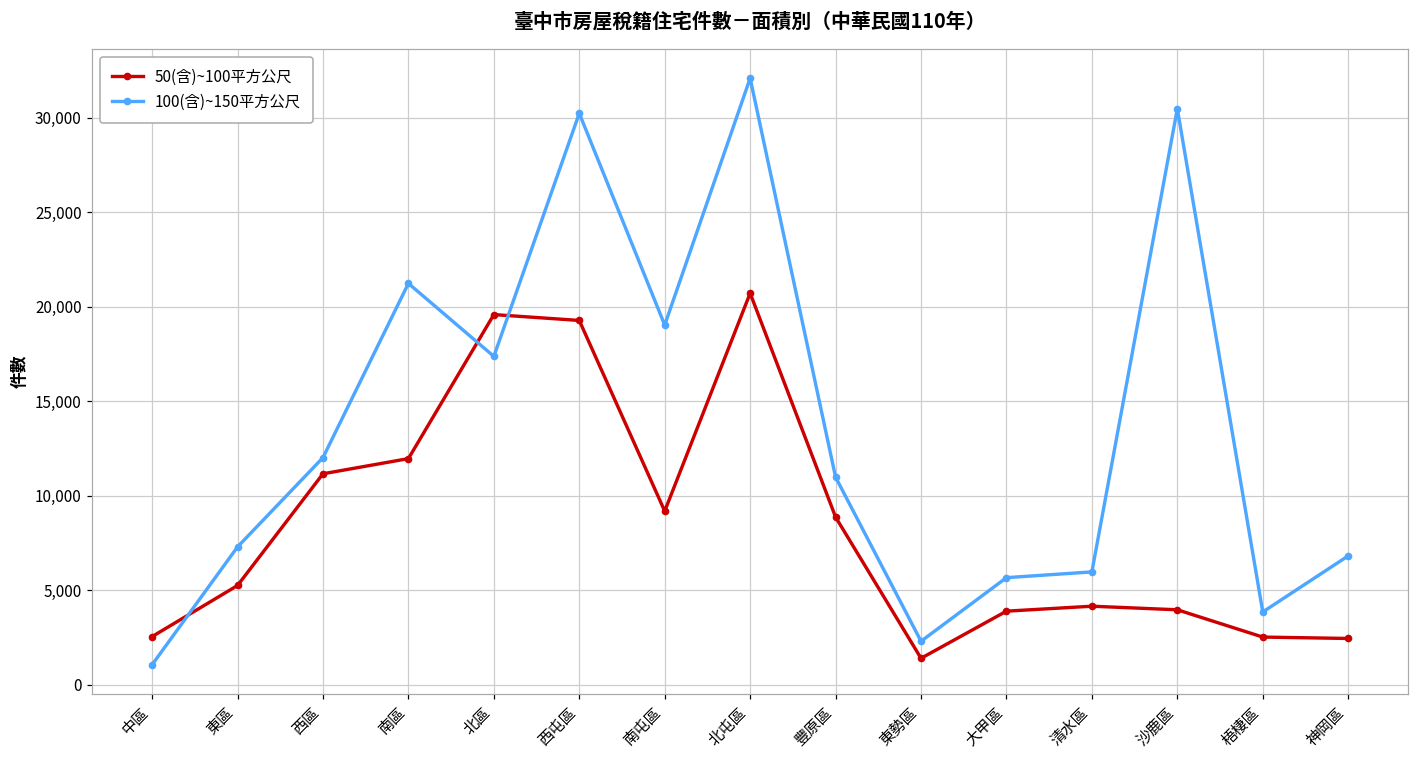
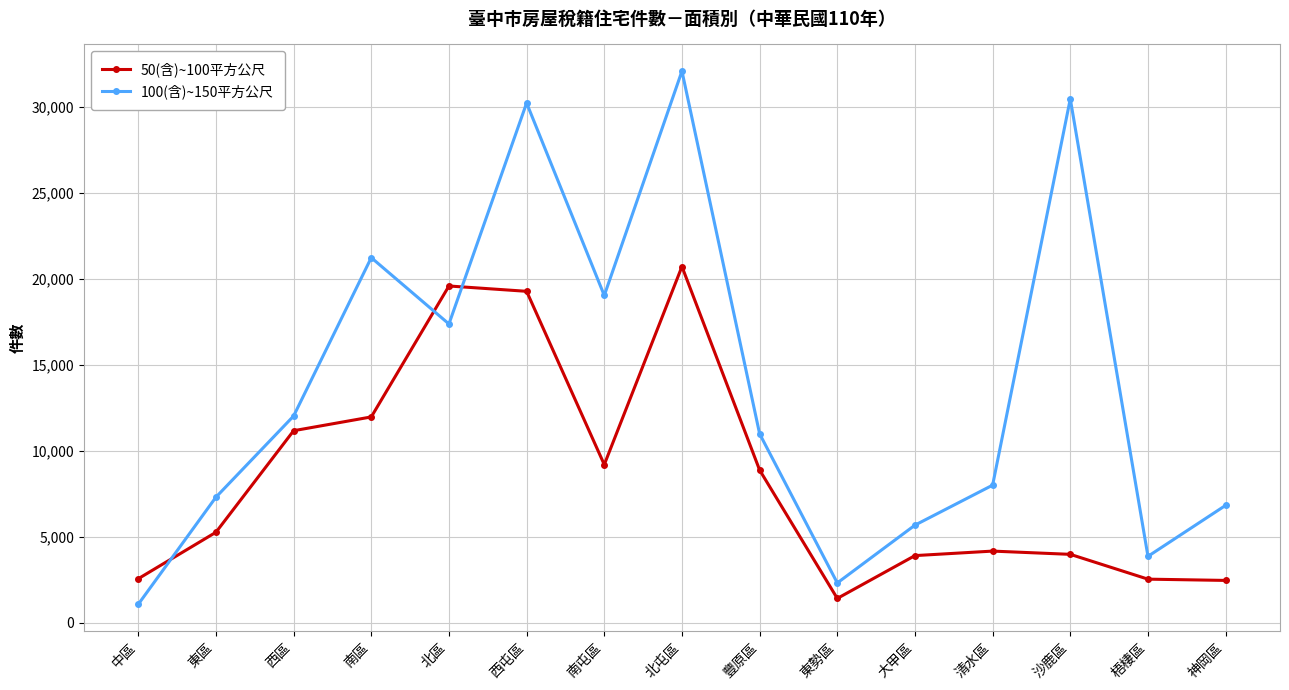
100(含)~150平方公尺, 清水區: 6,000 -> 8,000
